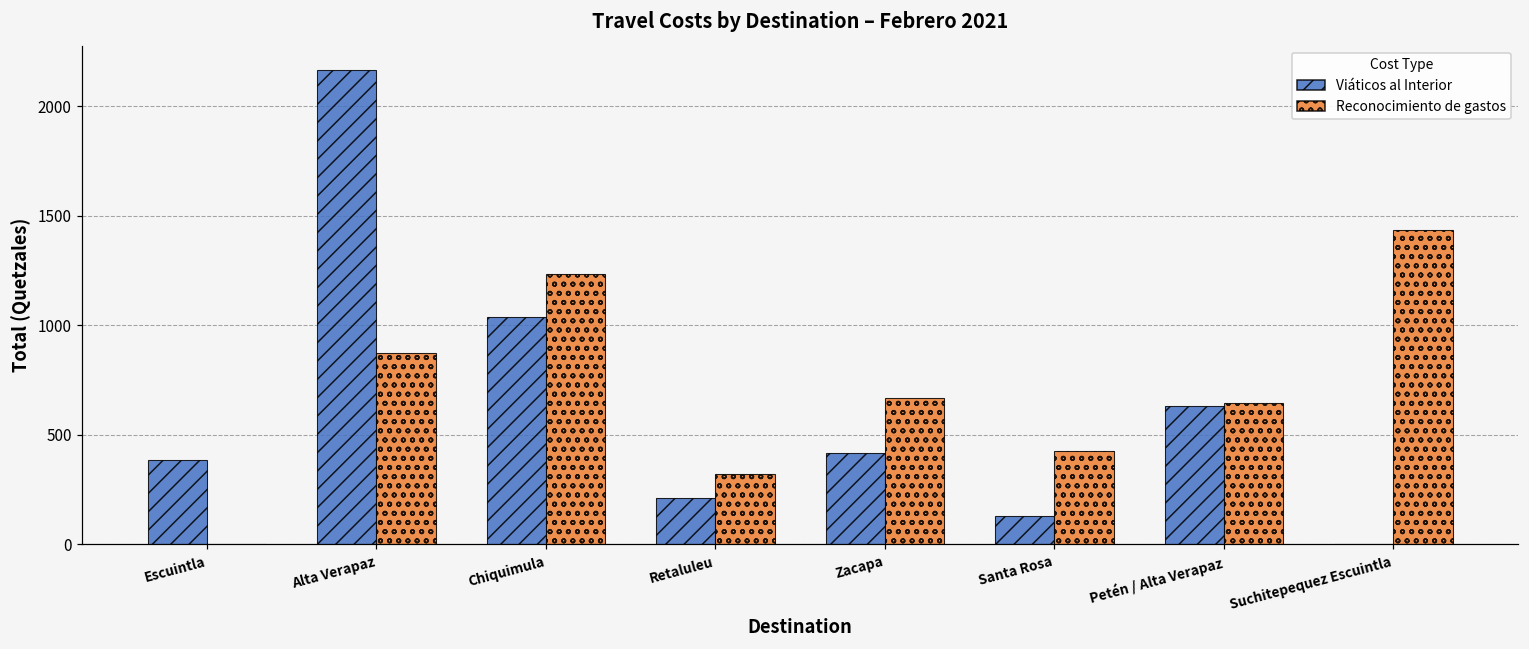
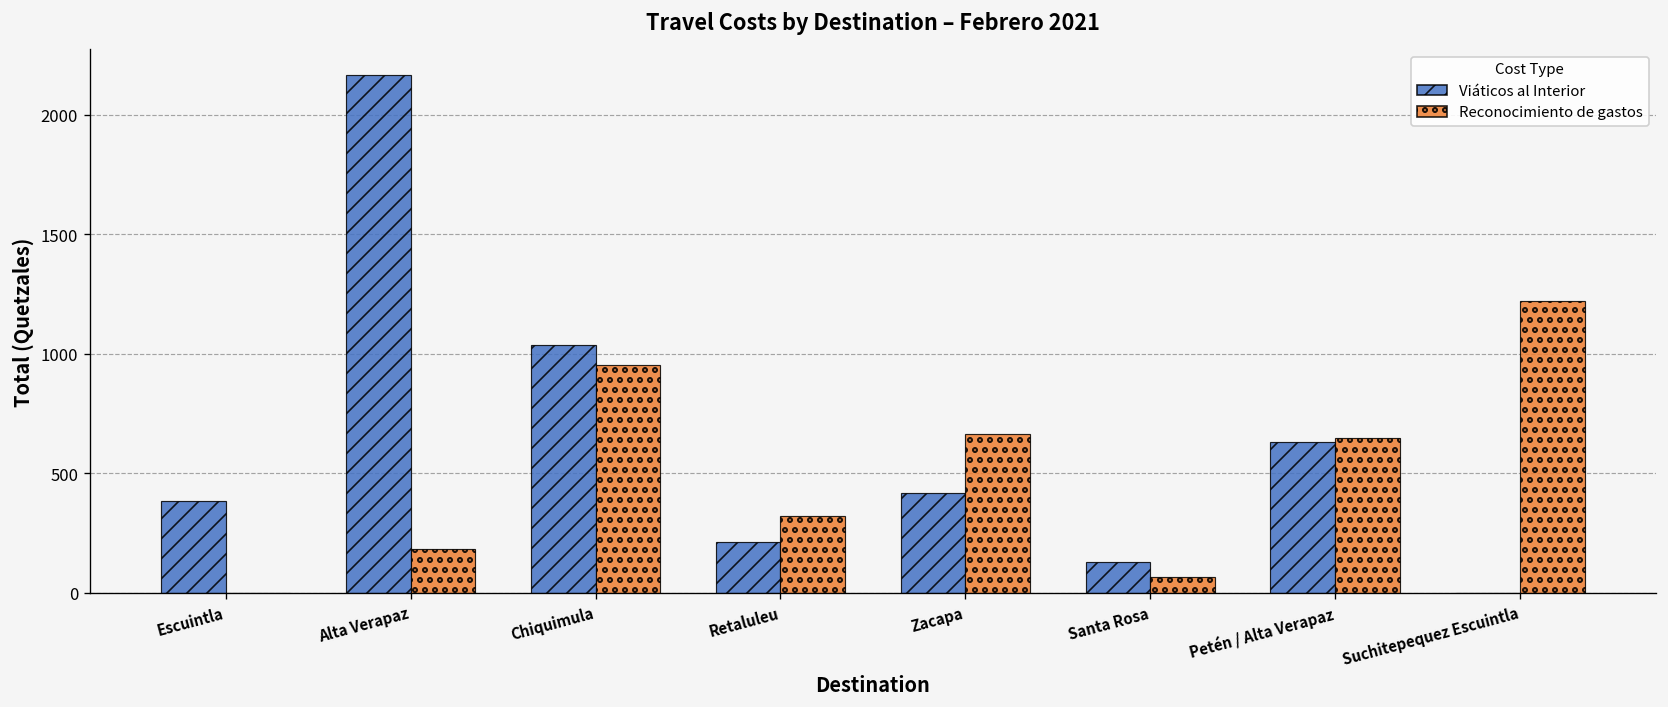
Reconocimiento de gastos, Alta Verapaz: 880 -> 180
Reconocimiento de gastos, Chiquimula: 1240 -> 950
Reconocimiento de gastos, Santa Rosa: 420 -> 70
Reconocimiento de gastos, Suchitepequez Escuintla: 1430 -> 1220
